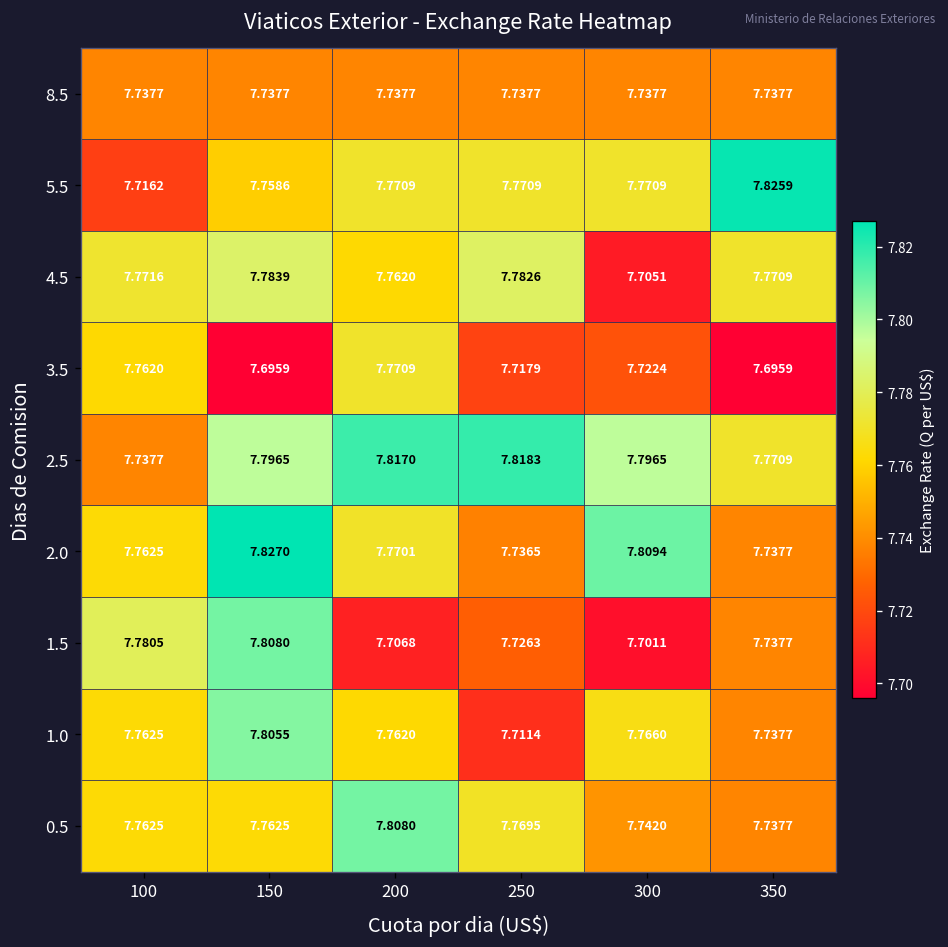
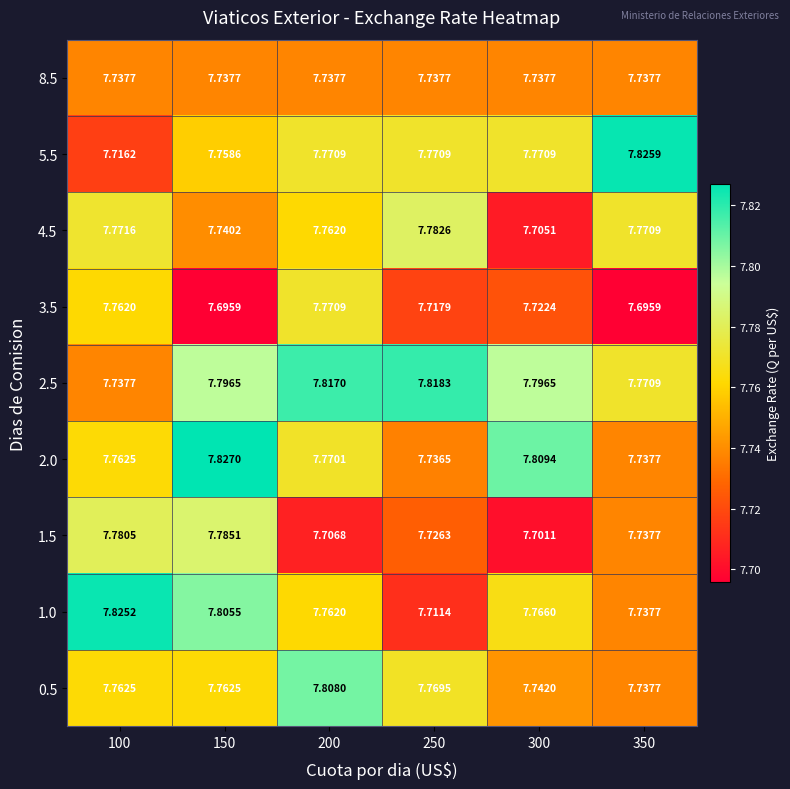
4.5, 150: 7.7839 -> 7.7402
1.5, 150: 7.8080 -> 7.7851
1.0, 100: 7.7625 -> 7.8252
